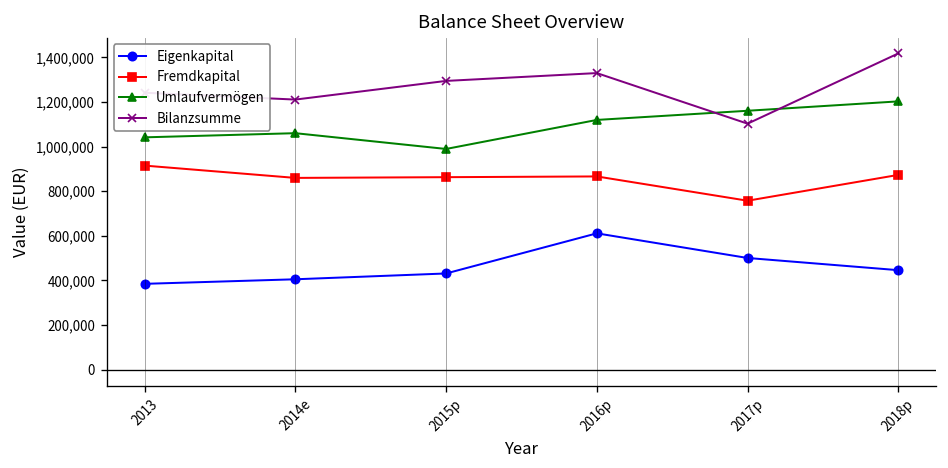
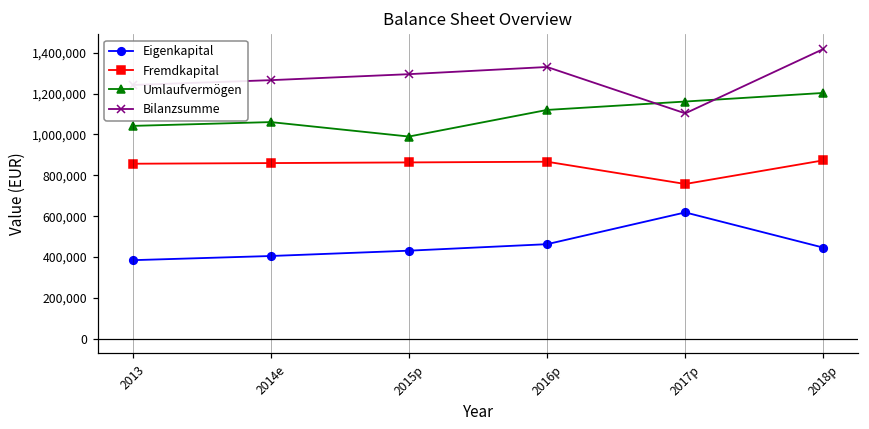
Fremdkapital, 2013: 920,000 -> 860,000
Bilanzsumme, 2014e: 1,210,000 -> 1,270,000
Eigenkapital, 2016p: 610,000 -> 460,000
Eigenkapital, 2017p: 500,000 -> 620,000
